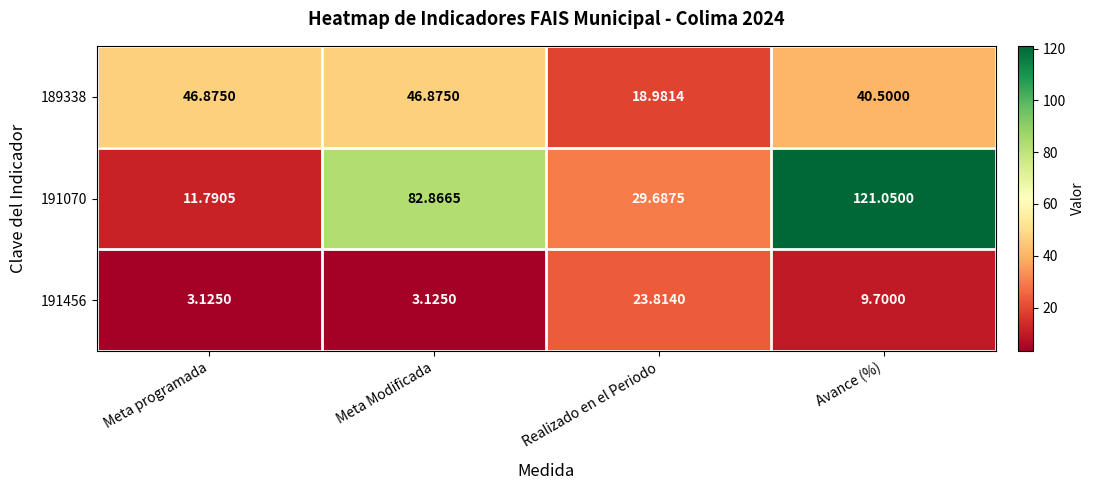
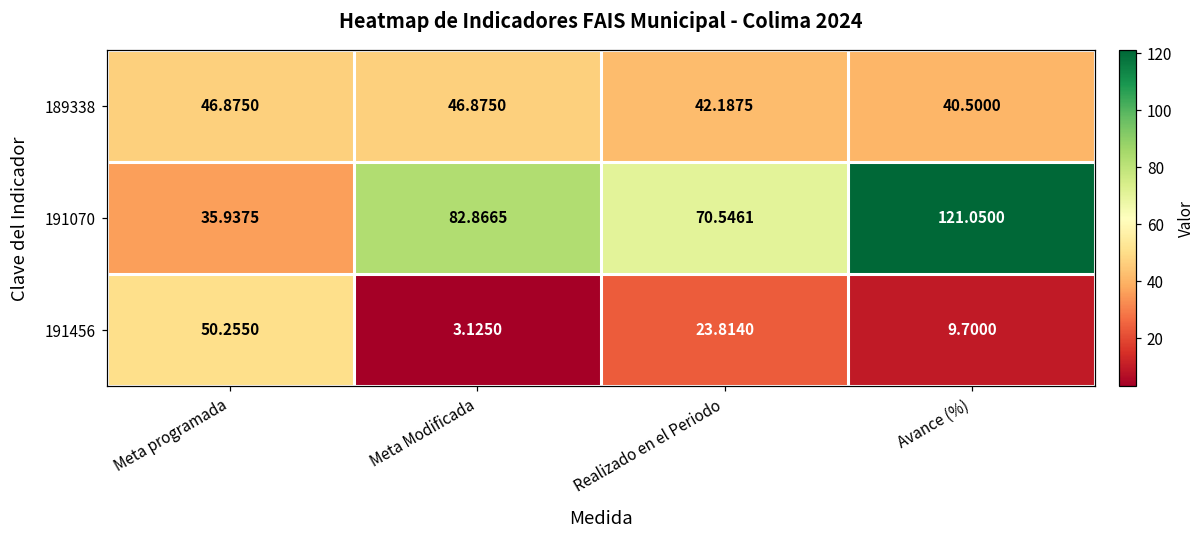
189338, Realizado en el Periodo: 18.9814 -> 42.1875
191070, Meta programada: 11.7905 -> 35.9375
191070, Realizado en el Periodo: 29.6875 -> 70.5461
191456, Meta programada: 3.1250 -> 50.2550
